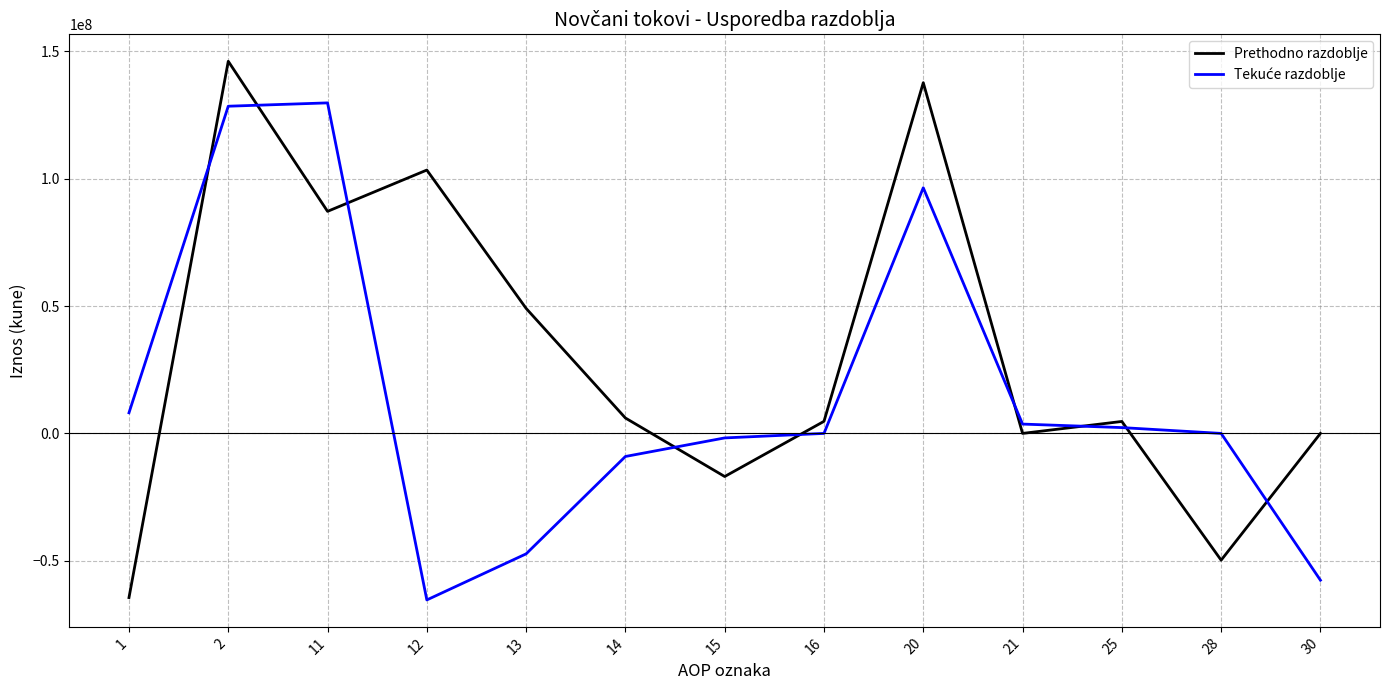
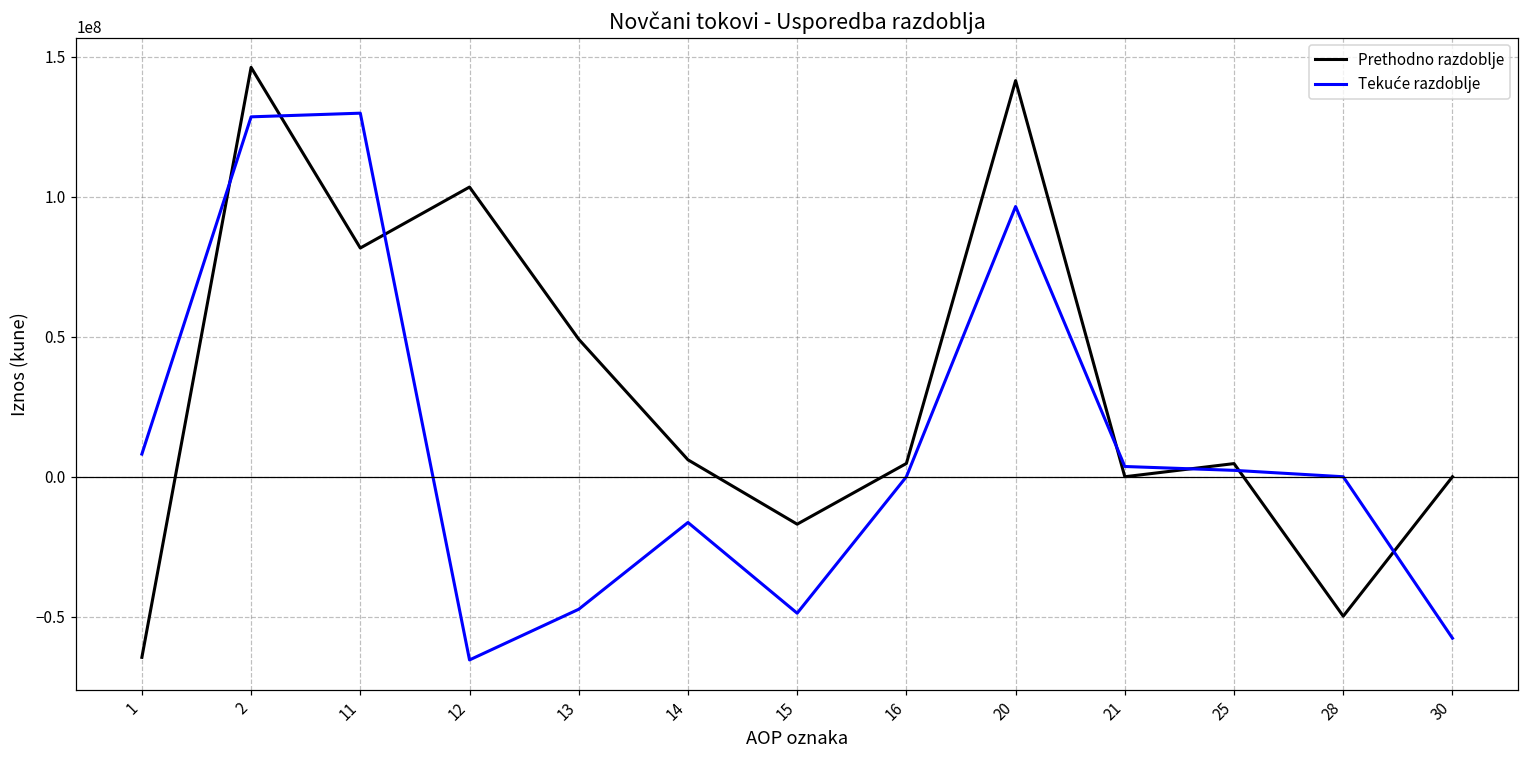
Prethodno razdoblje, 11: 87000000 -> 82000000
Tekuće razdoblje, 14: -9000000 -> -16000000
Tekuće razdoblje, 15: -2000000 -> -49000000
Prethodno razdoblje, 20: 138000000 -> 141000000
